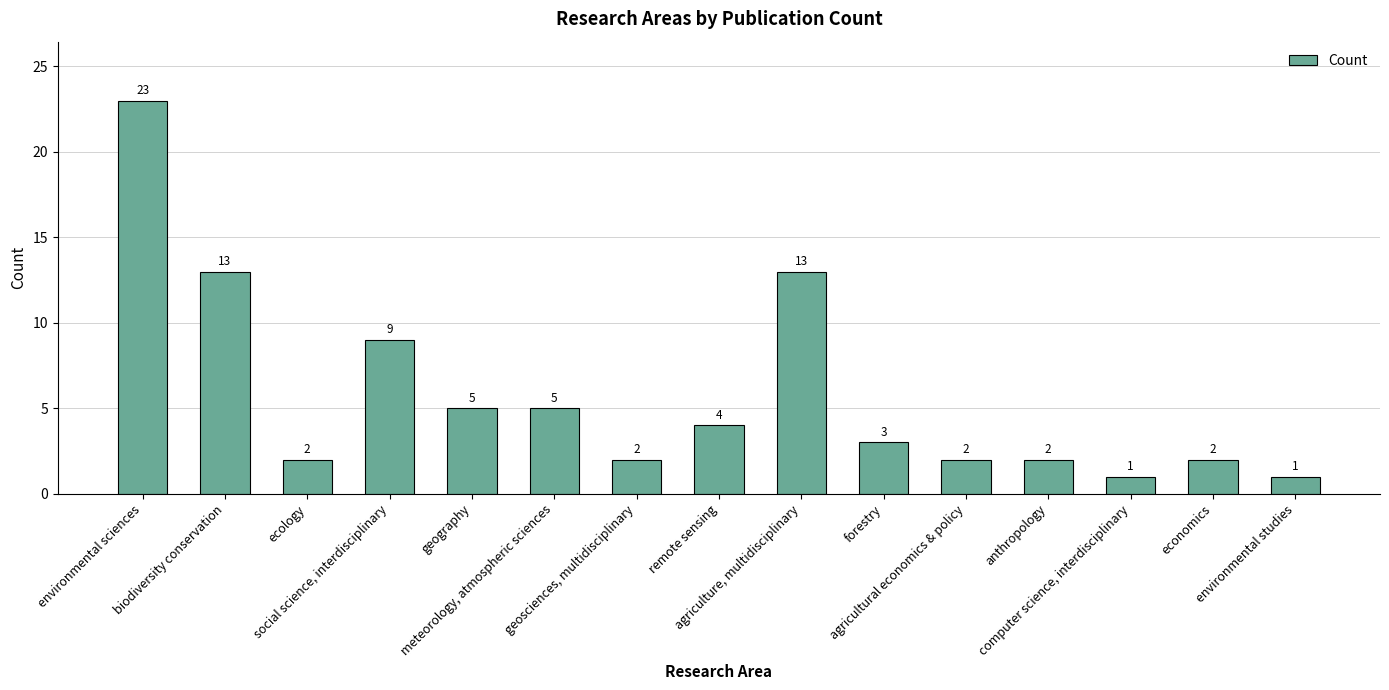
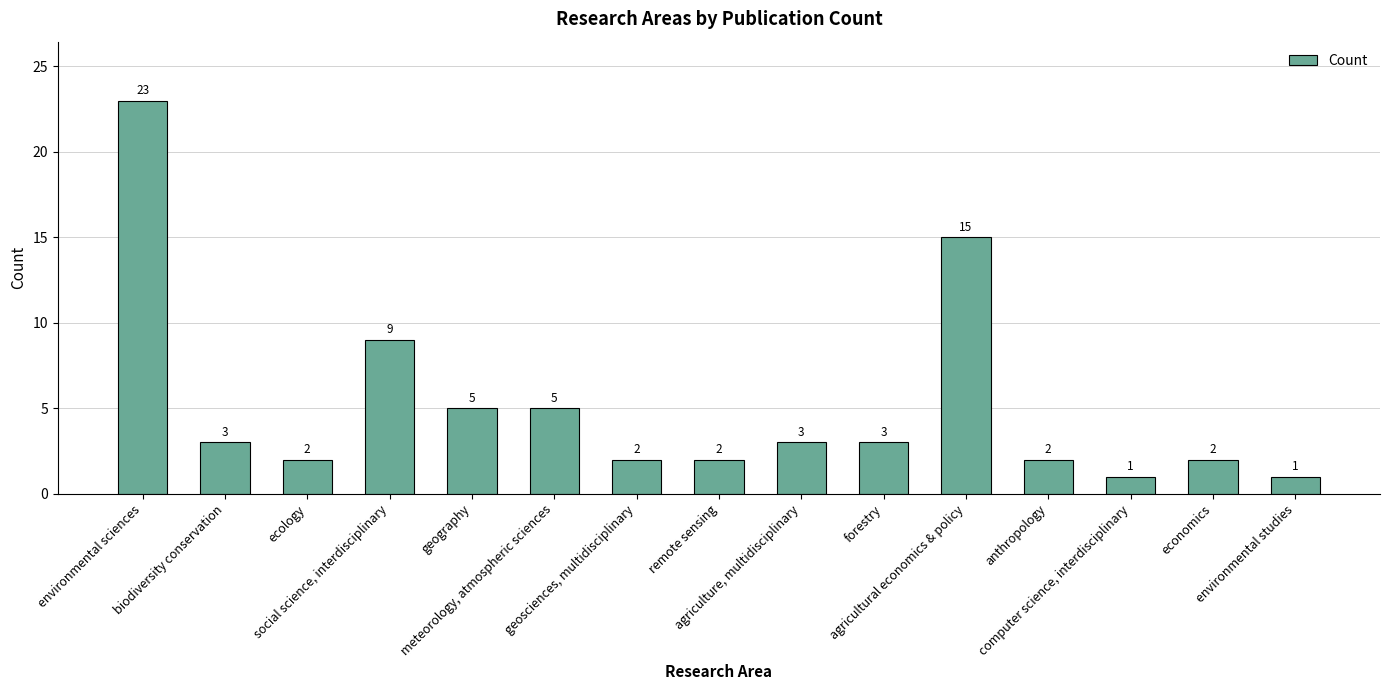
biodiversity conservation: 13 -> 3
remote sensing: 4 -> 2
agriculture, multidisciplinary: 13 -> 3
agricultural economics & policy: 2 -> 15
